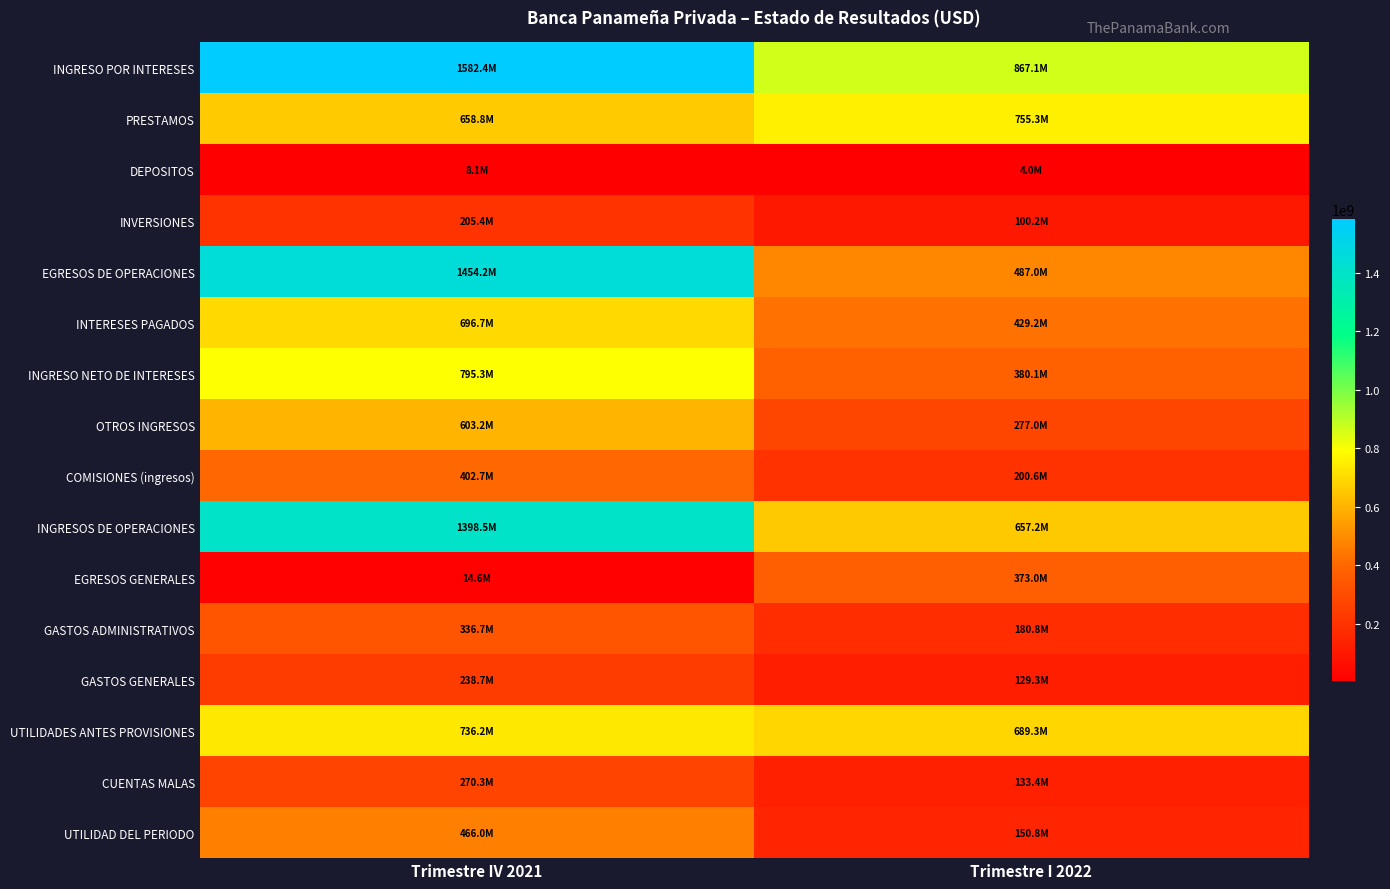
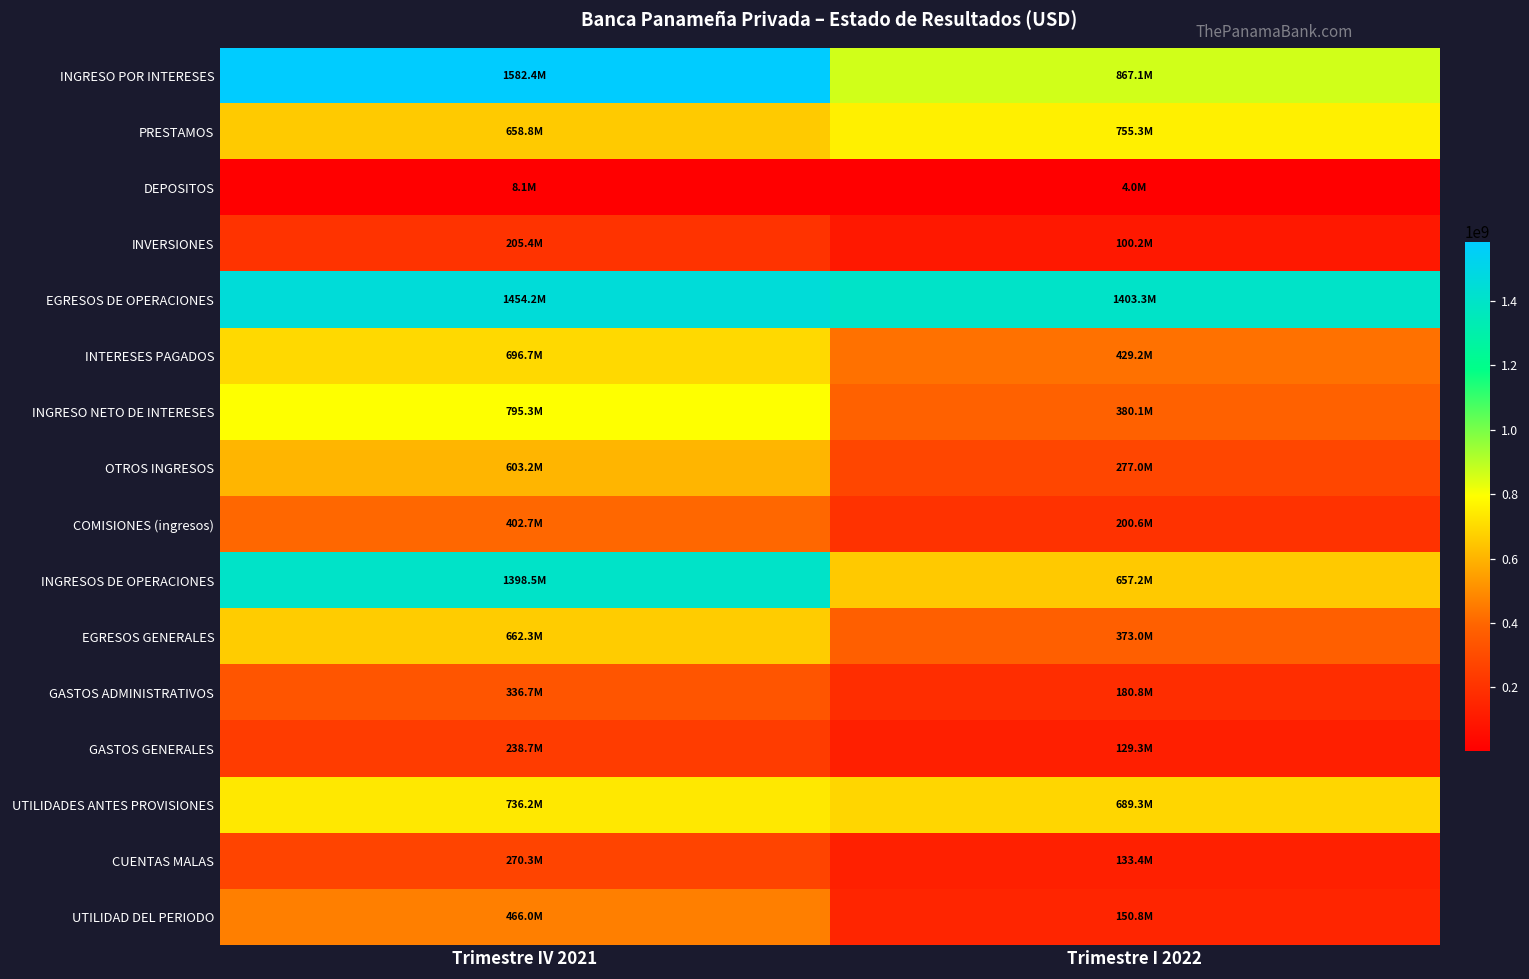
EGRESOS DE OPERACIONES, Trimestre I 2022: 487.0M -> 1403.3M
EGRESOS GENERALES, Trimestre IV 2021: 14.6M -> 662.3M
